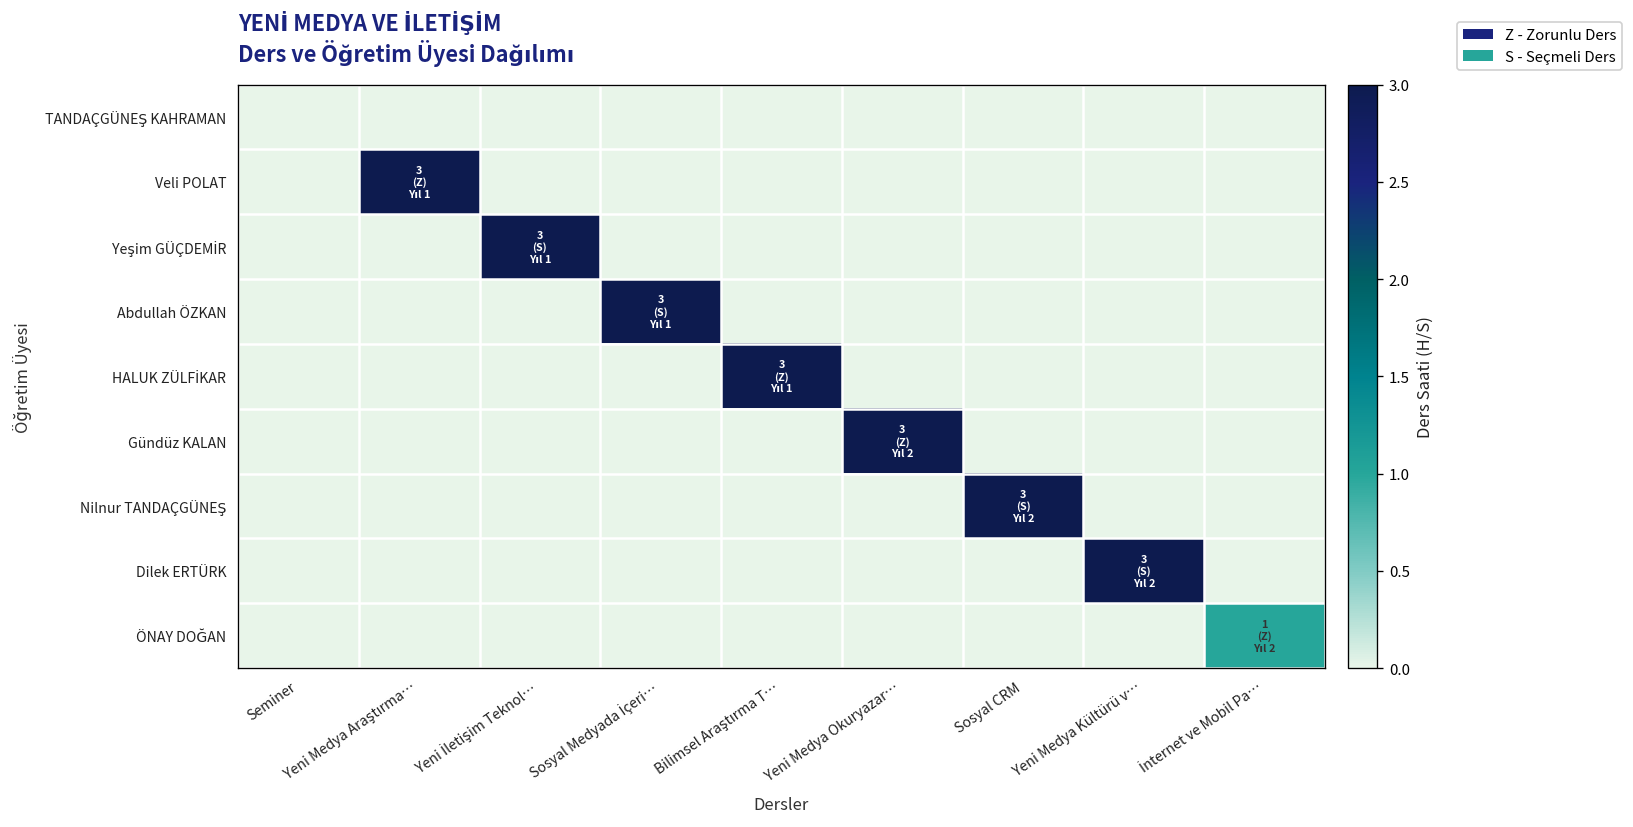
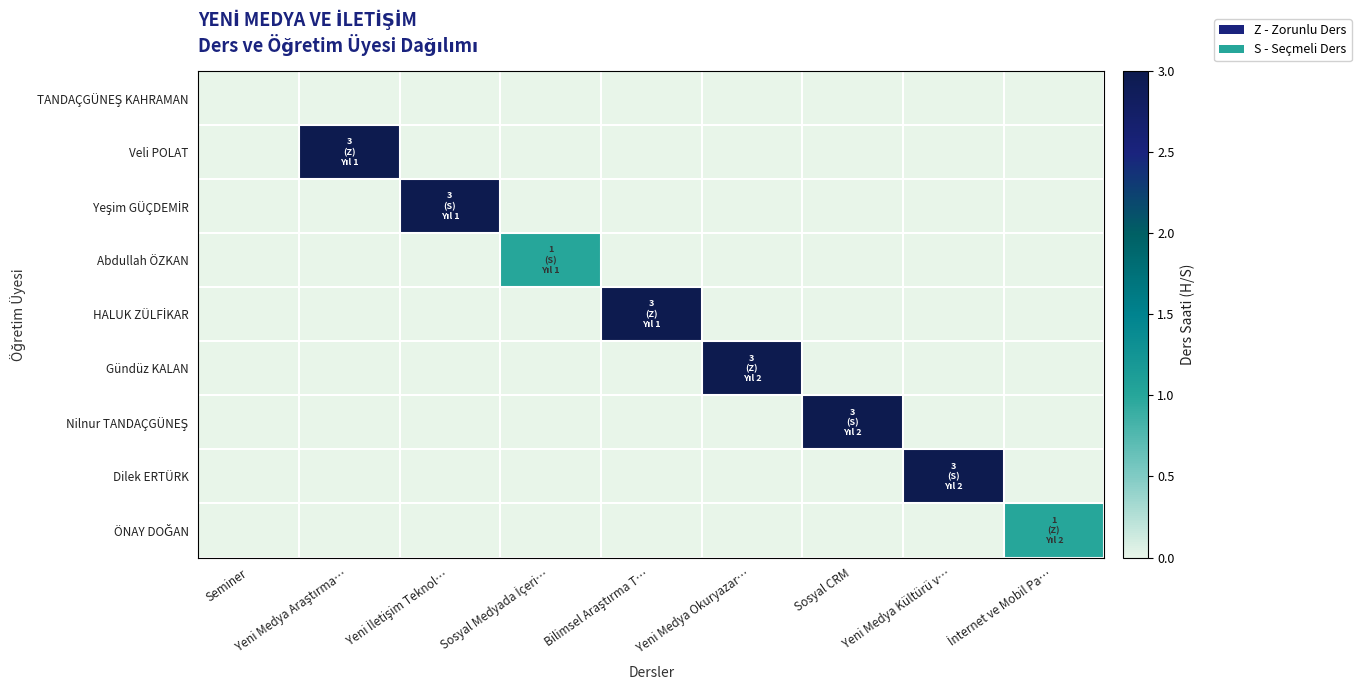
Abdullah ÖZKAN, Sosyal Medyada İçeri…: 3 -> 1
